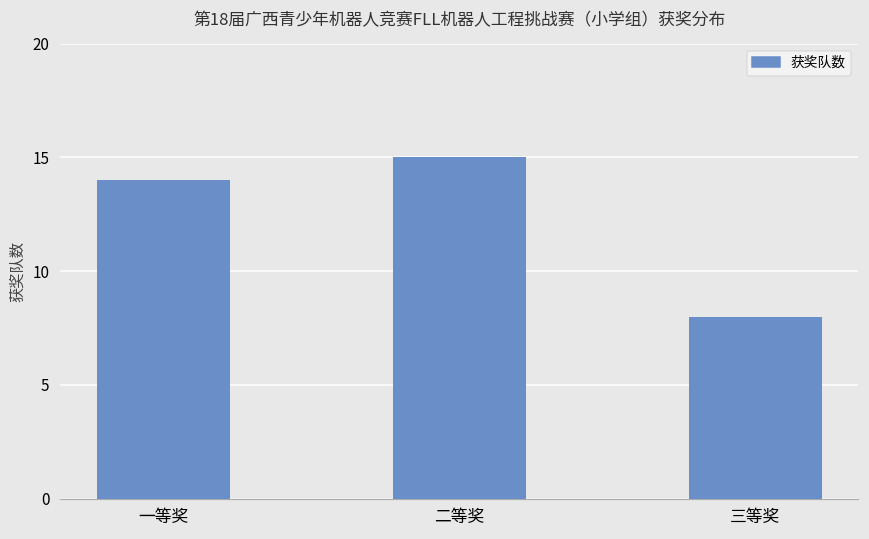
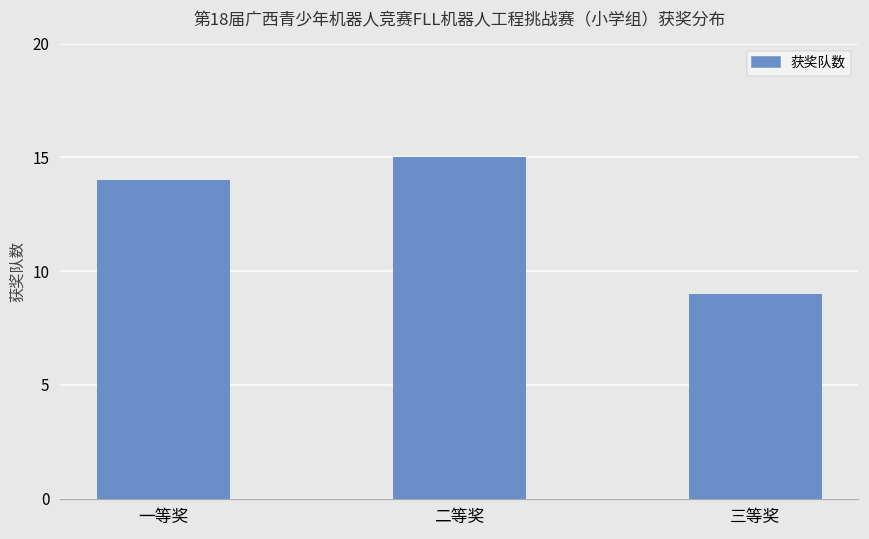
三等奖: 8 -> 9
